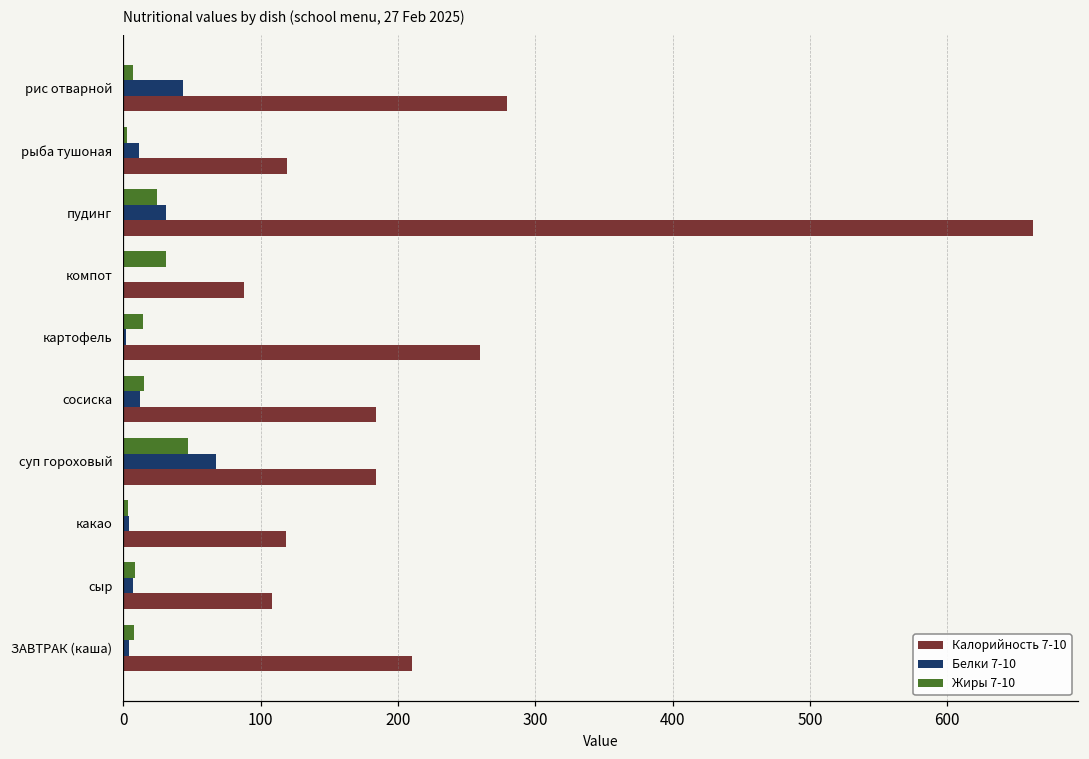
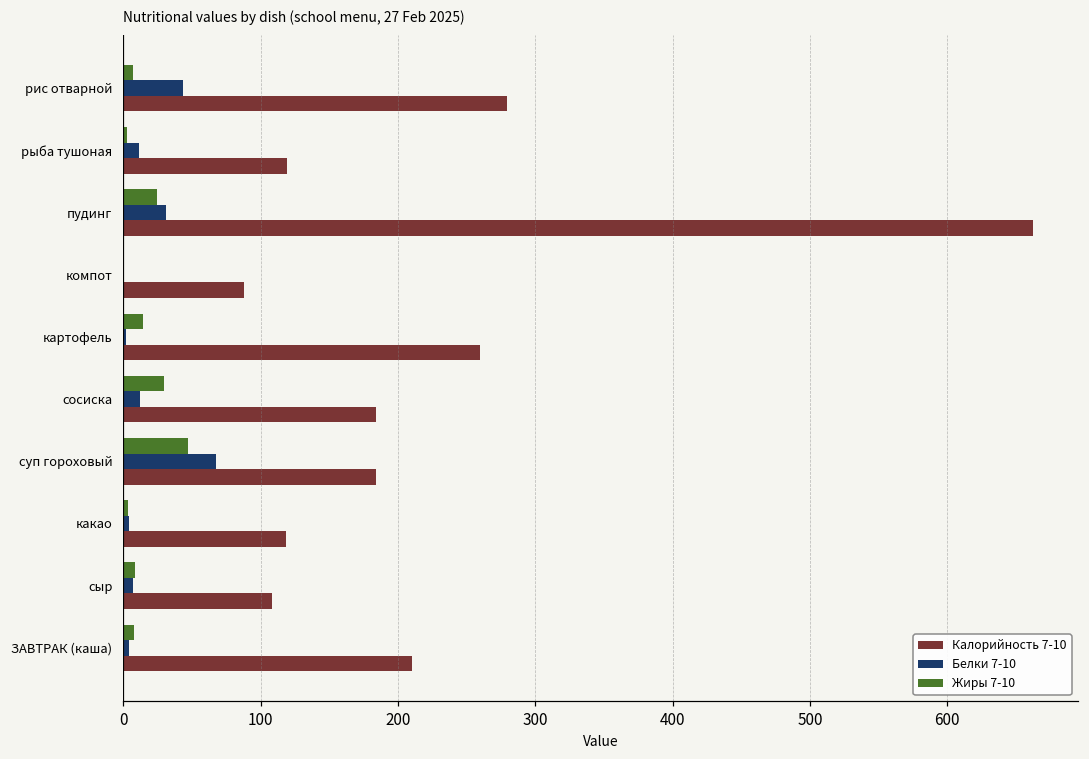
Жиры 7-10, компот: 32 -> 0
Жиры 7-10, сосиска: 15 -> 30
